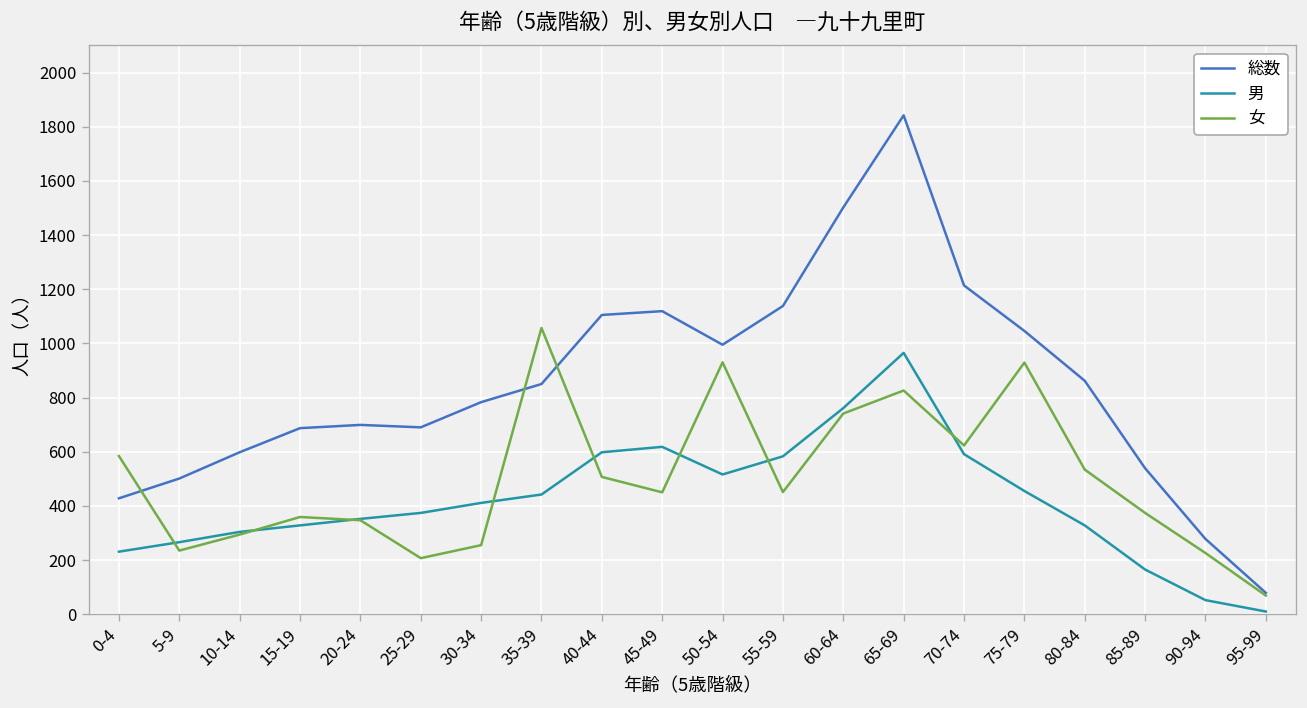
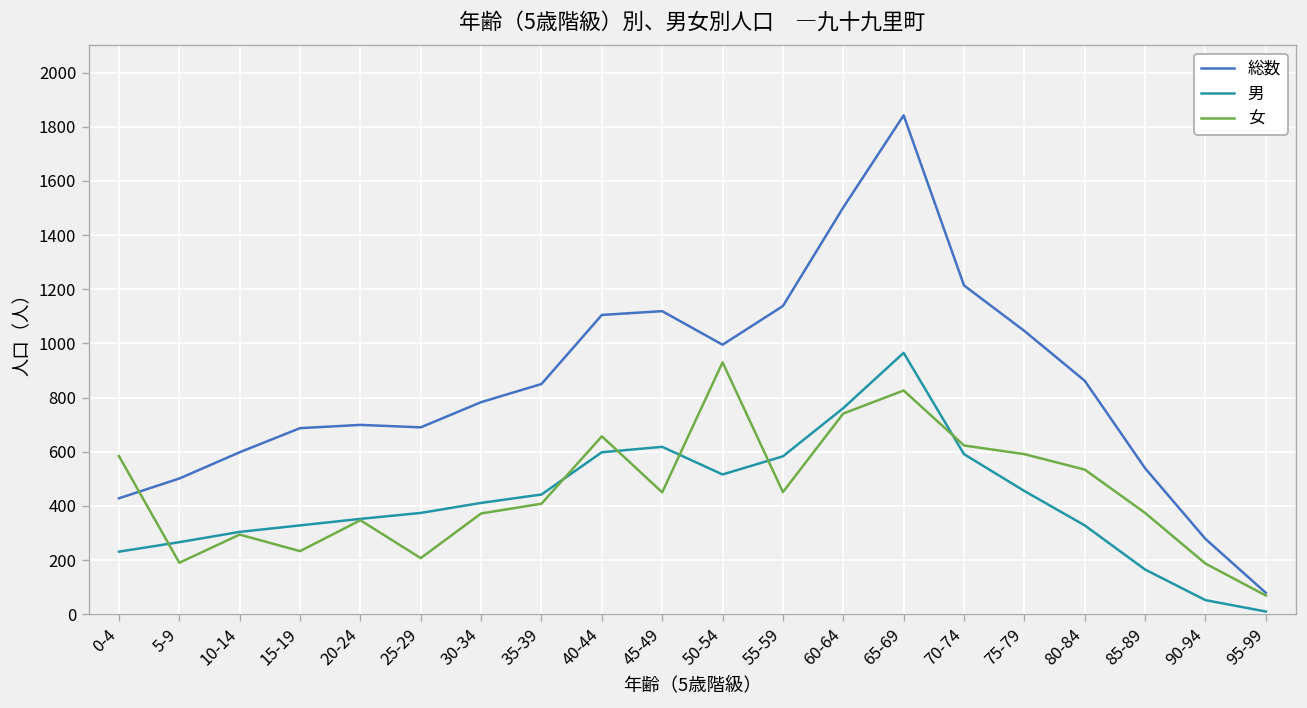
女, 5-9: 240 -> 190
女, 15-19: 360 -> 230
女, 30-34: 260 -> 370
女, 35-39: 1060 -> 410
女, 40-44: 510 -> 660
女, 75-79: 930 -> 590
女, 90-94: 230 -> 190
